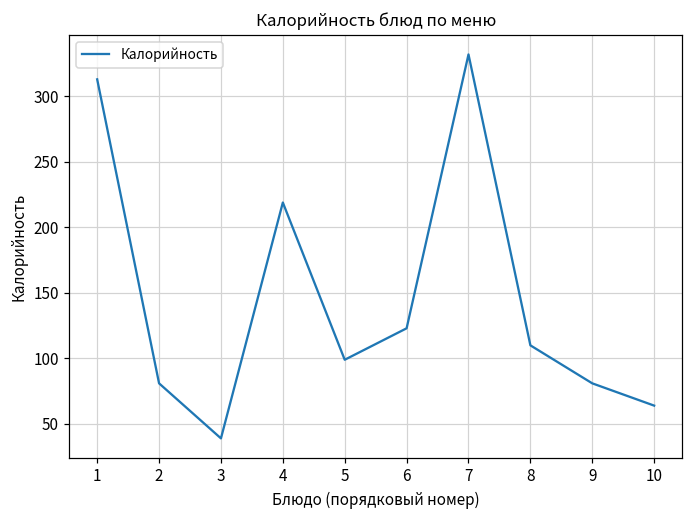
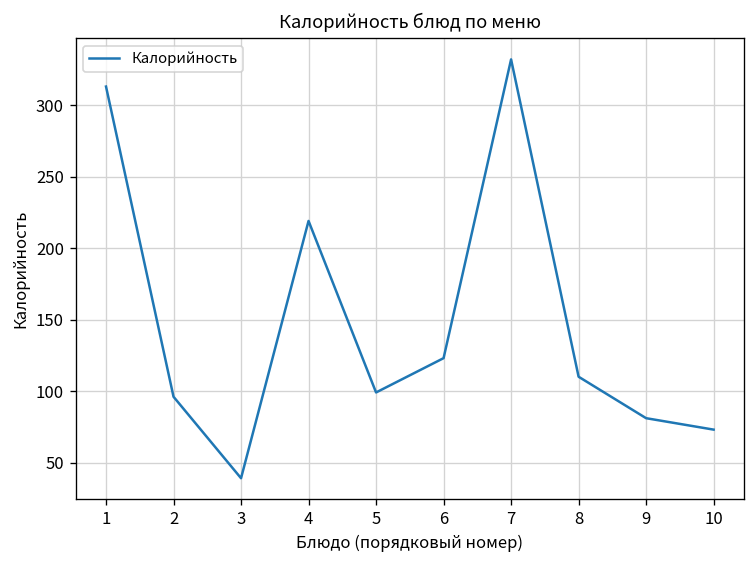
2: 81 -> 96
10: 64 -> 73
